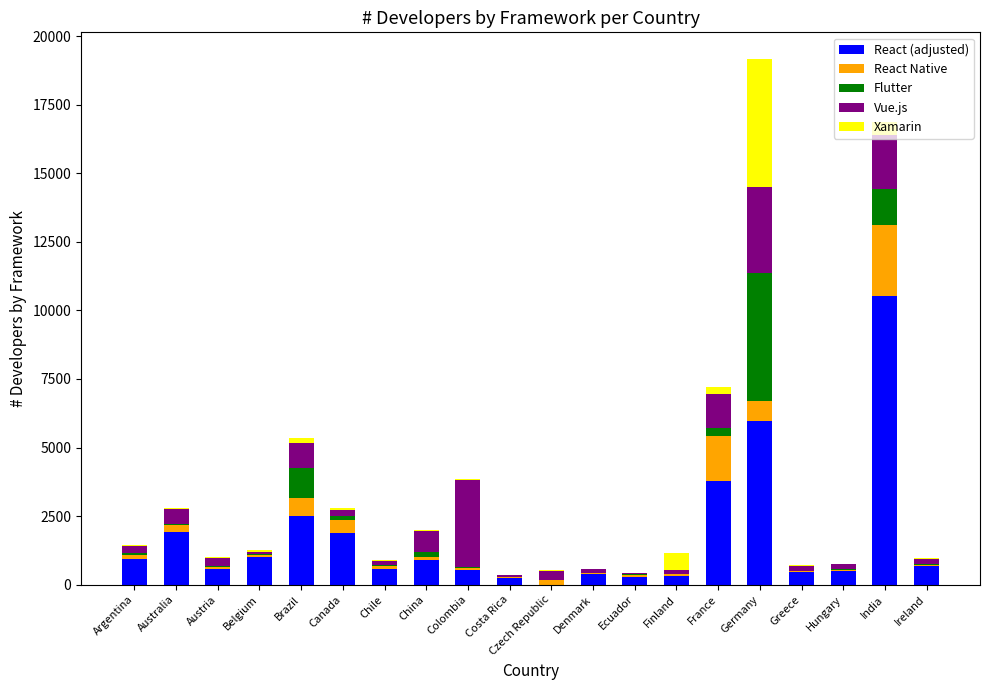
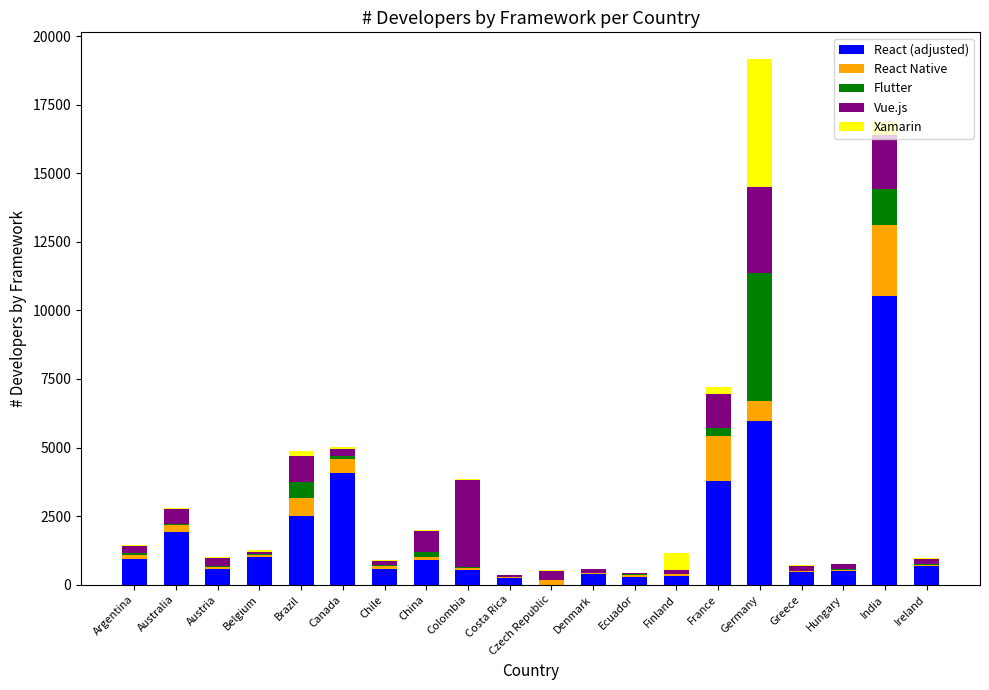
Flutter, Brazil: 1100 -> 600
React (adjusted), Canada: 1900 -> 4100
